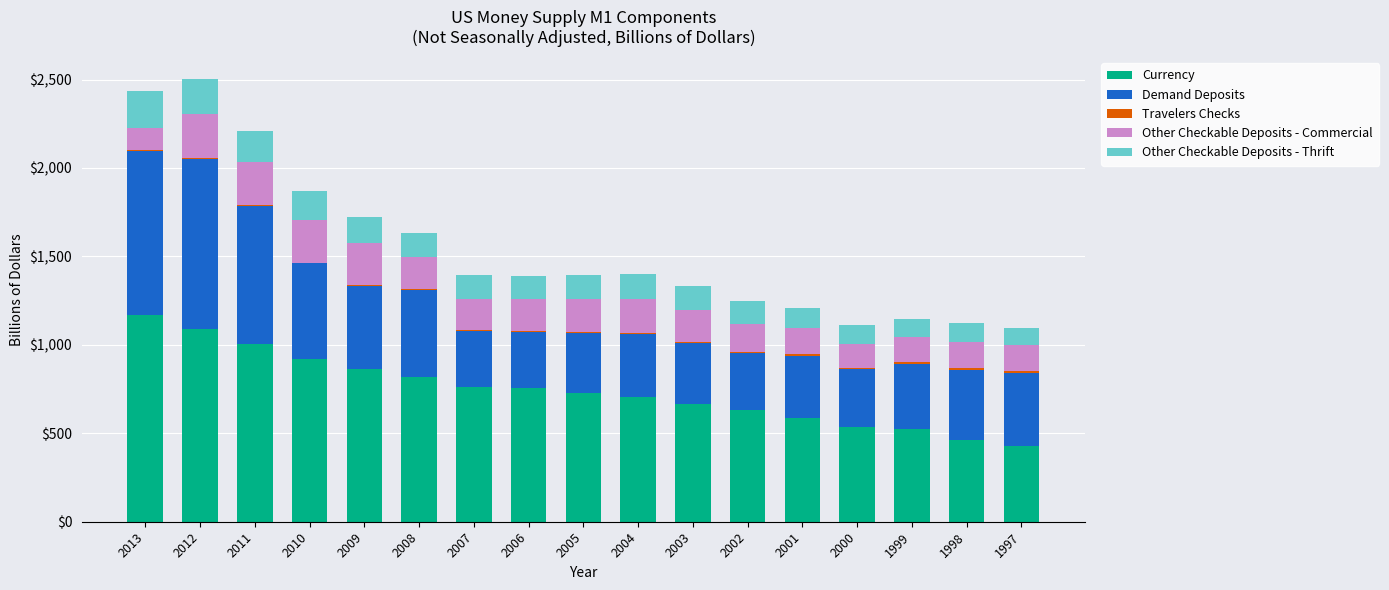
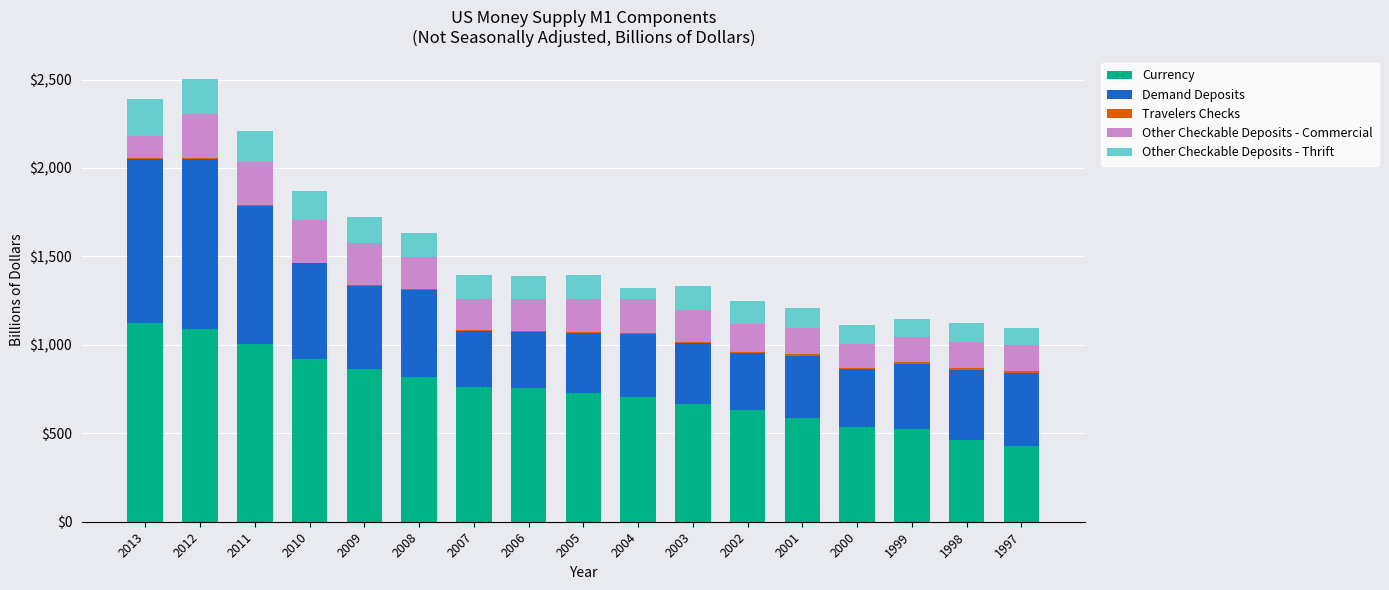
Currency, 2013: $1,170 -> $1,120
Other Checkable Deposits - Thrift, 2004: $140 -> $60
